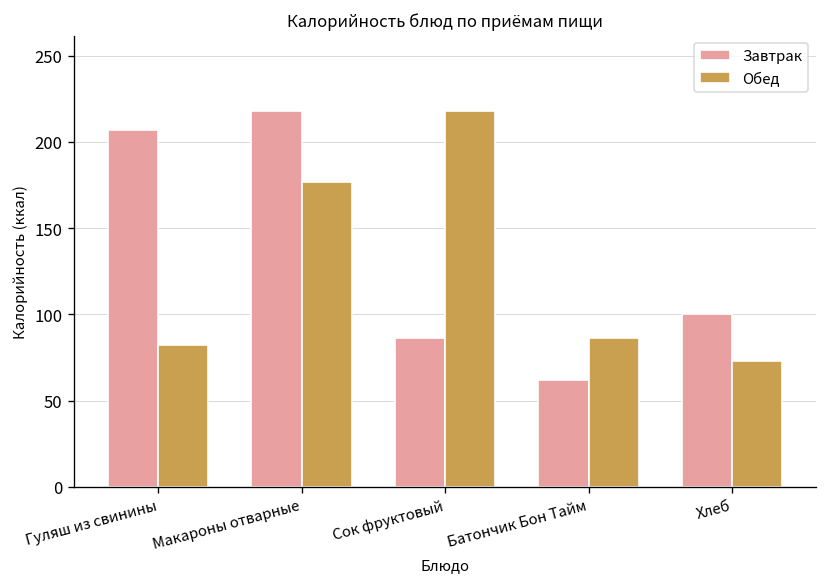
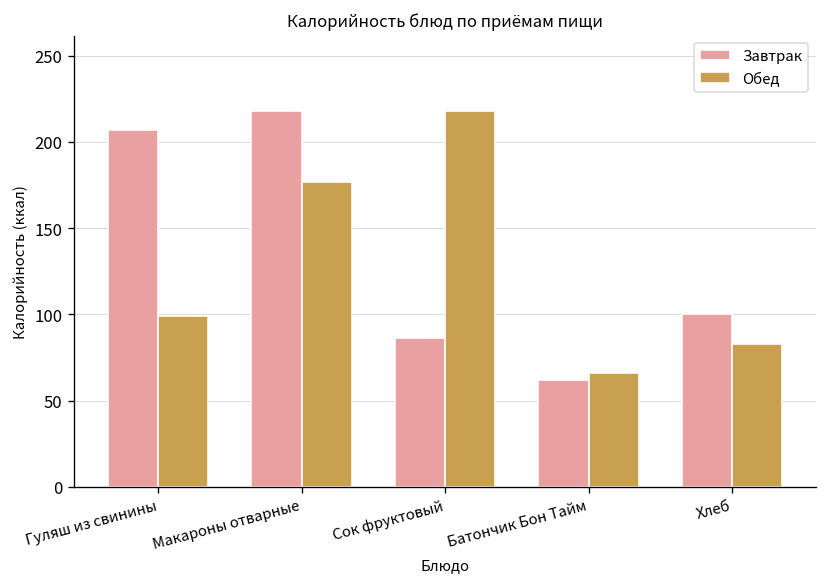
Обед, Гуляш из свинины: 82 -> 99
Обед, Батончик Бон Тайм: 86 -> 66
Обед, Хлеб: 73 -> 83
